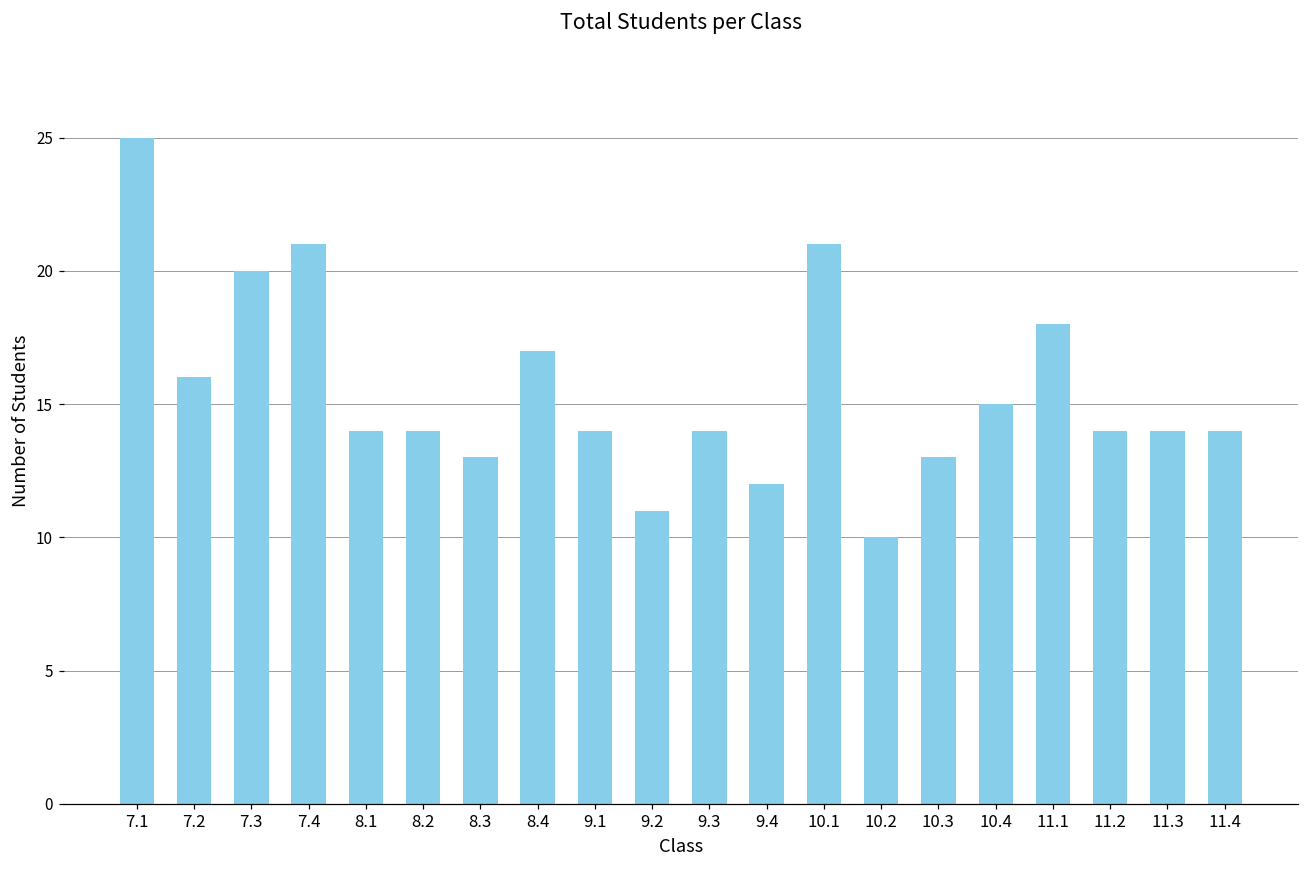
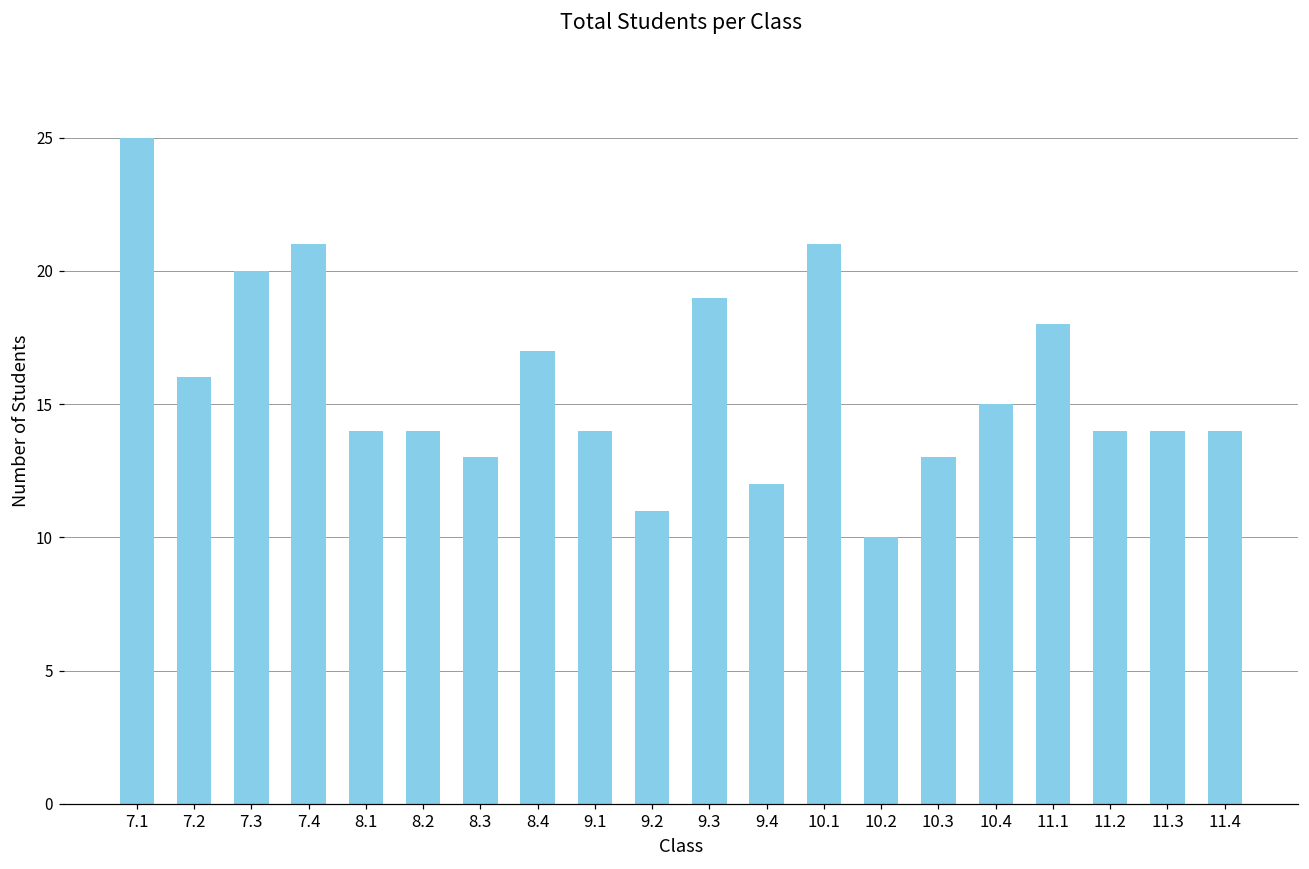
9.3: 14 -> 19
